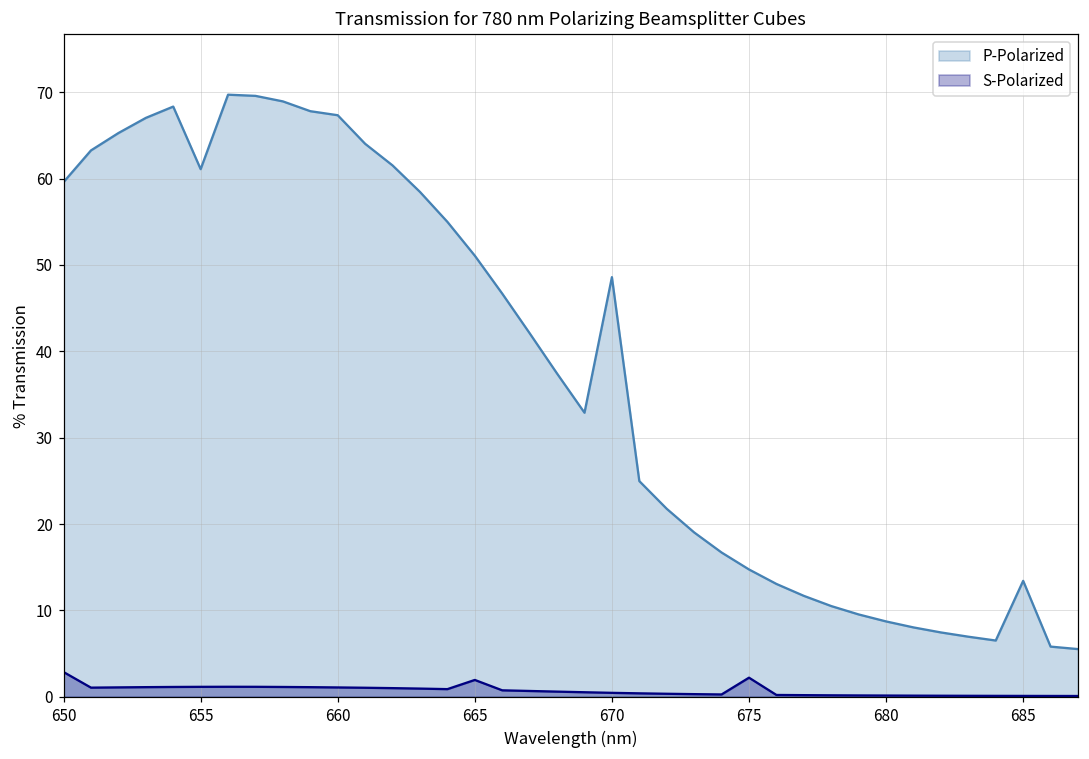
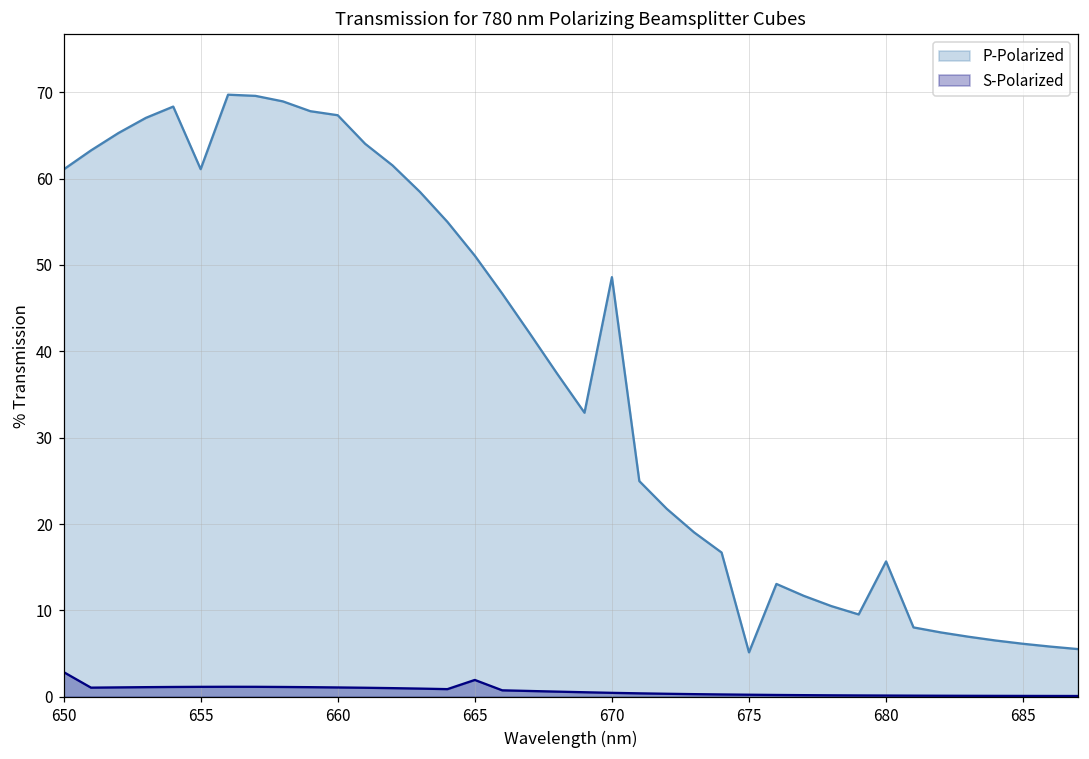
P-Polarized, 650: 60 -> 61
P-Polarized, 675: 15 -> 5
S-Polarized, 675: 2 -> 0
P-Polarized, 680: 9 -> 16
P-Polarized, 685: 13 -> 6
